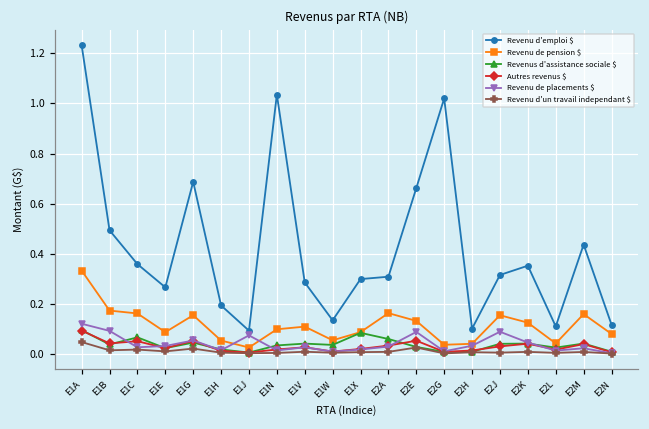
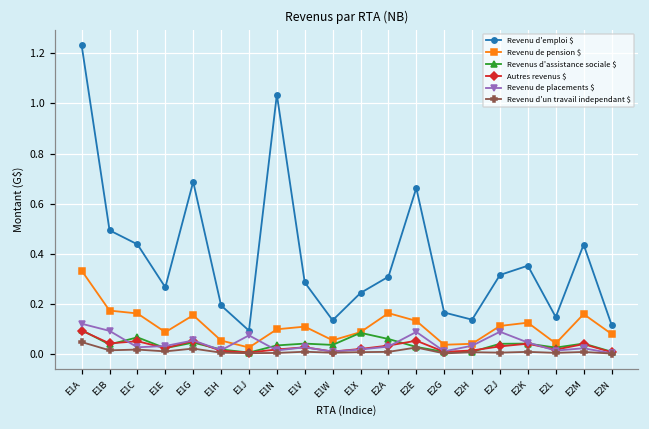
Revenu d'emploi $, E1C: 0.36 -> 0.44
Revenu d'emploi $, E1X: 0.30 -> 0.24
Revenu d'emploi $, E2G: 1.02 -> 0.17
Revenu d'emploi $, E2H: 0.10 -> 0.14
Revenu de pension $, E2J: 0.16 -> 0.11
Revenu d'emploi $, E2L: 0.11 -> 0.15
